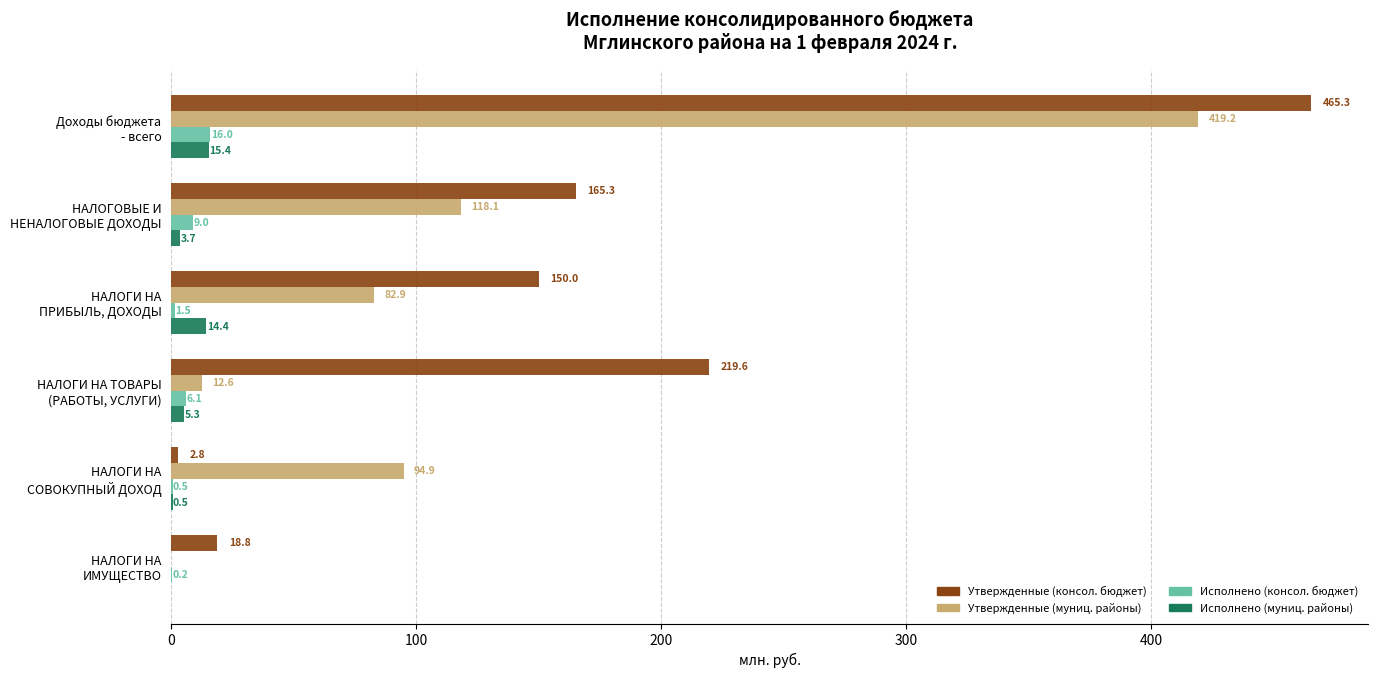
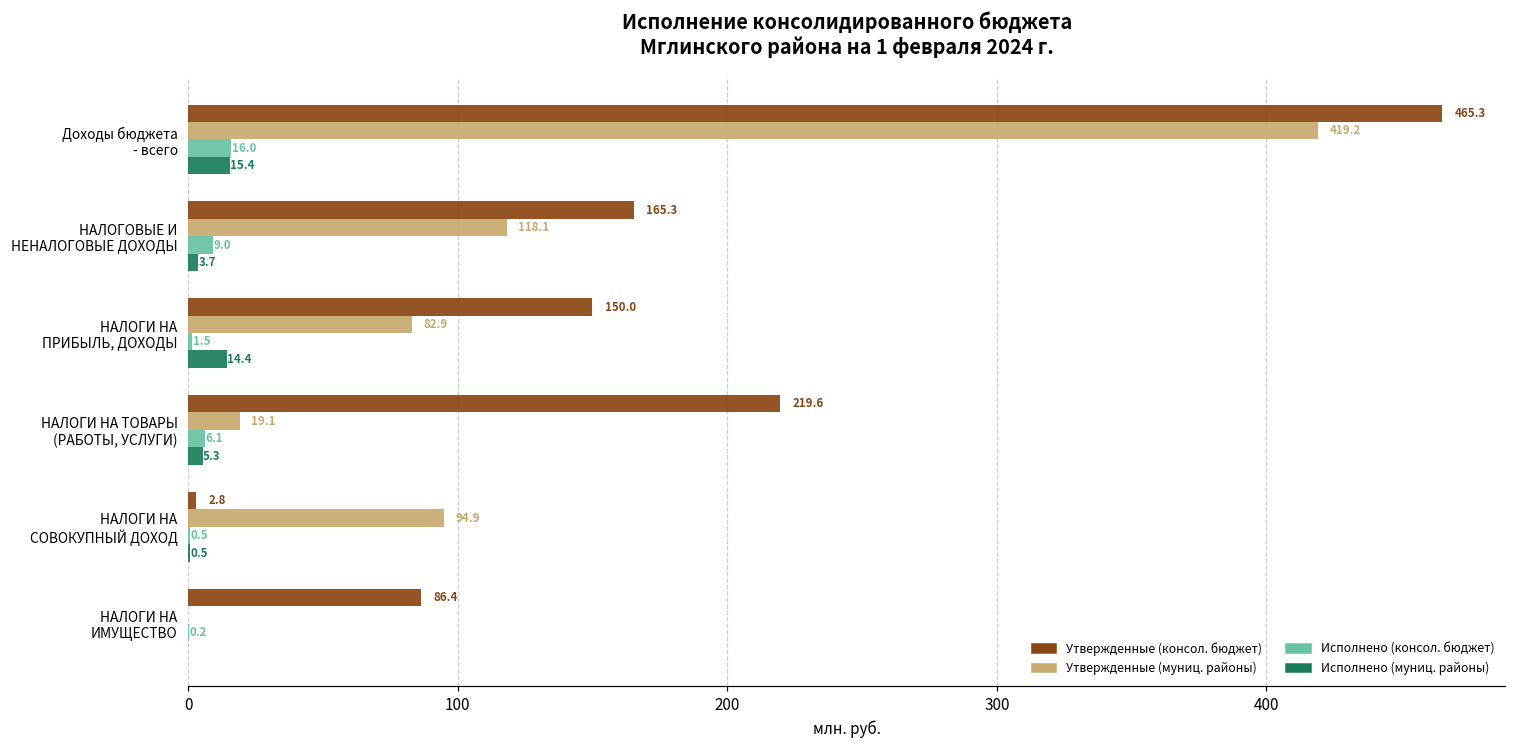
Утвержденные (муниц. районы), НАЛОГИ НА ТОВАРЫ (РАБОТЫ, УСЛУГИ): 12.6 -> 19.1
Утвержденные (консол. бюджет), НАЛОГИ НА ИМУЩЕСТВО: 18.8 -> 86.4
